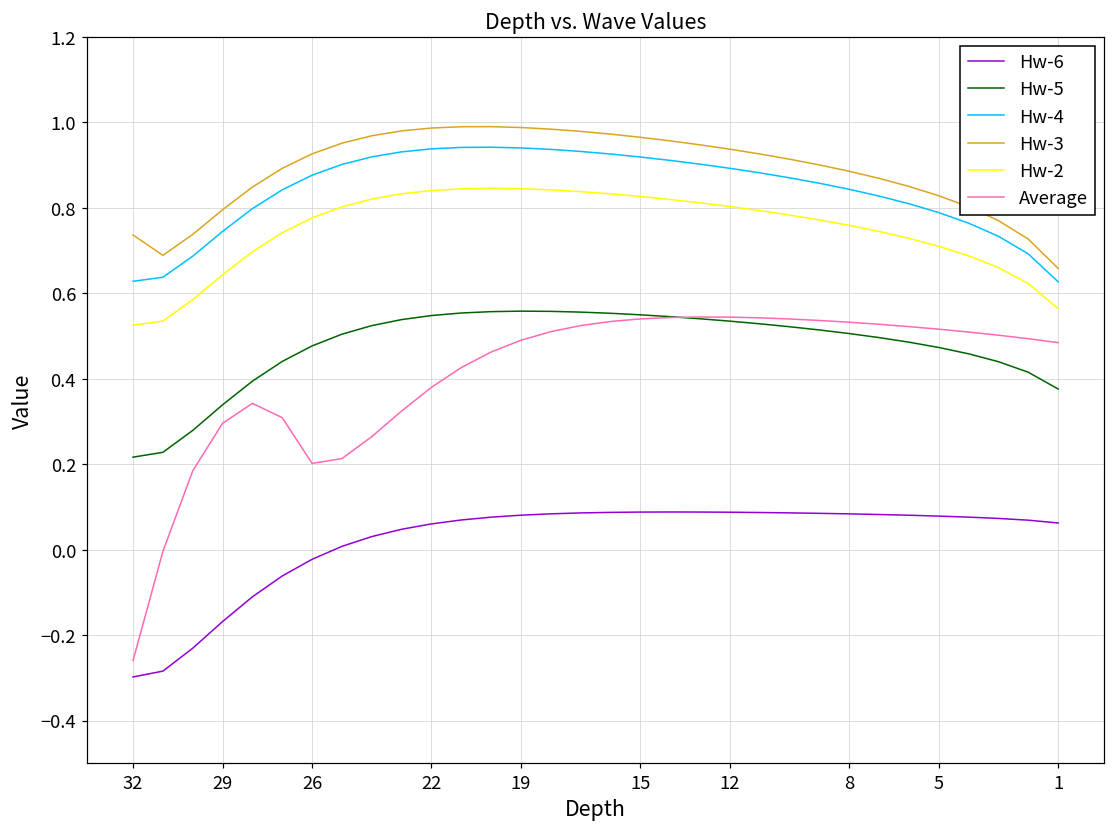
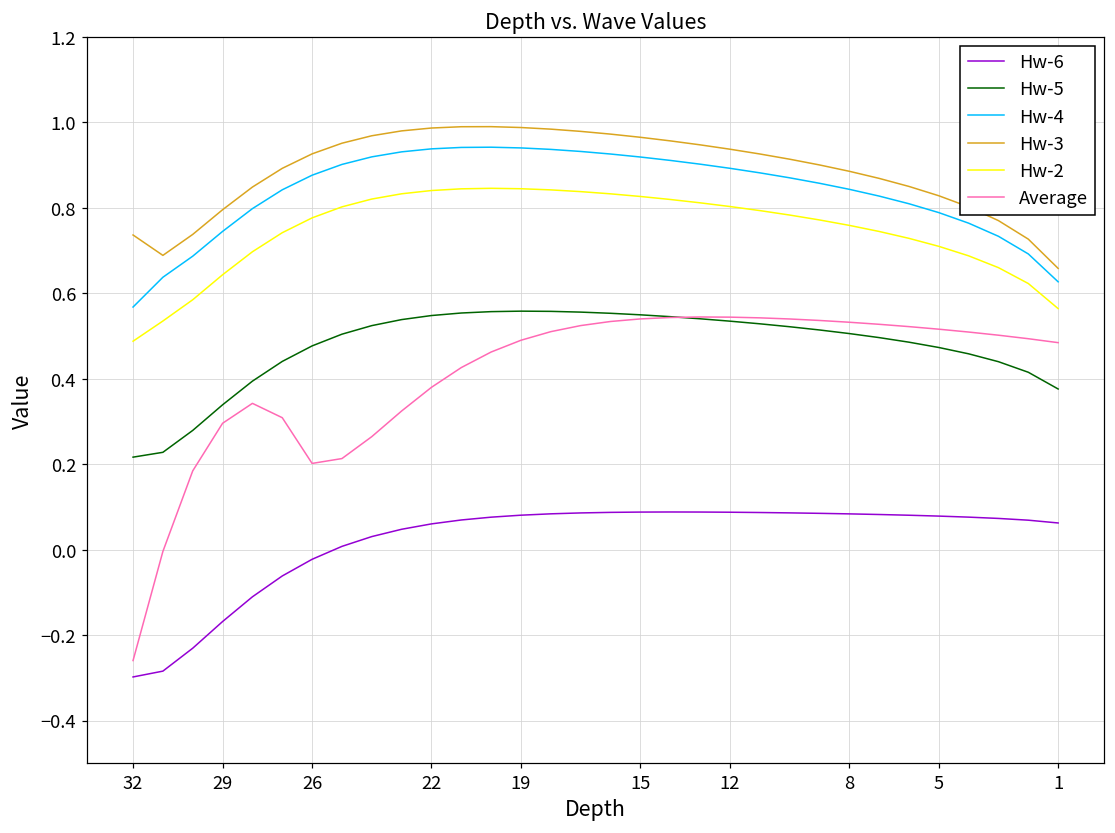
Hw-4, 32: 0.63 -> 0.57
Hw-2, 32: 0.53 -> 0.49
